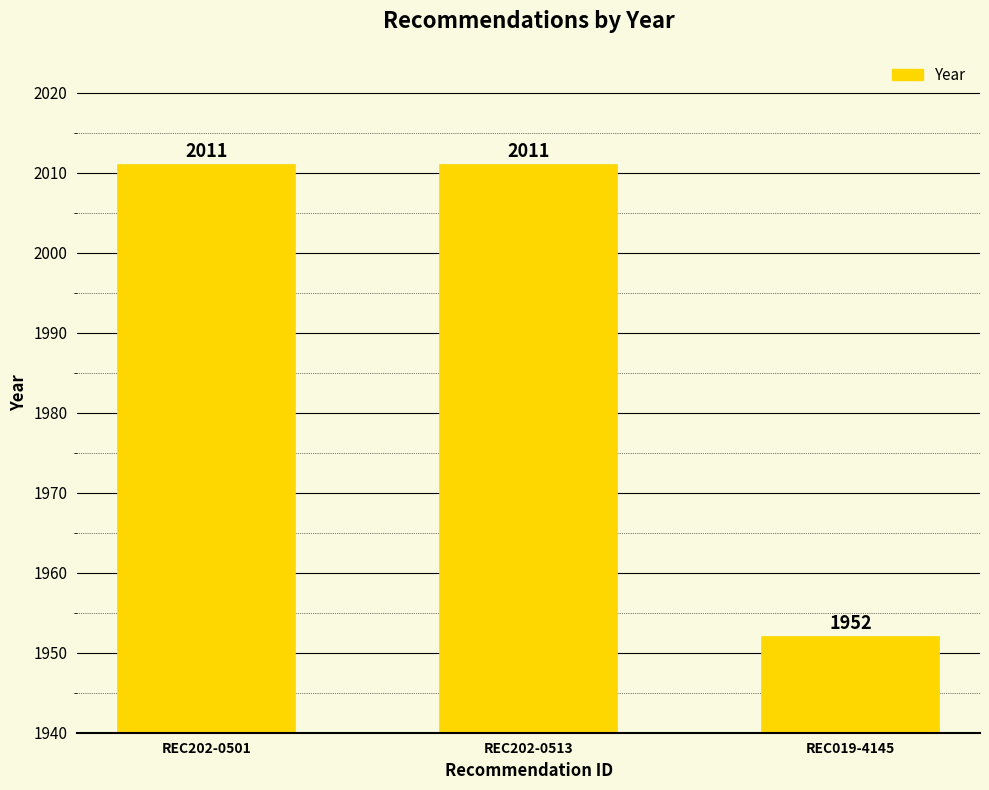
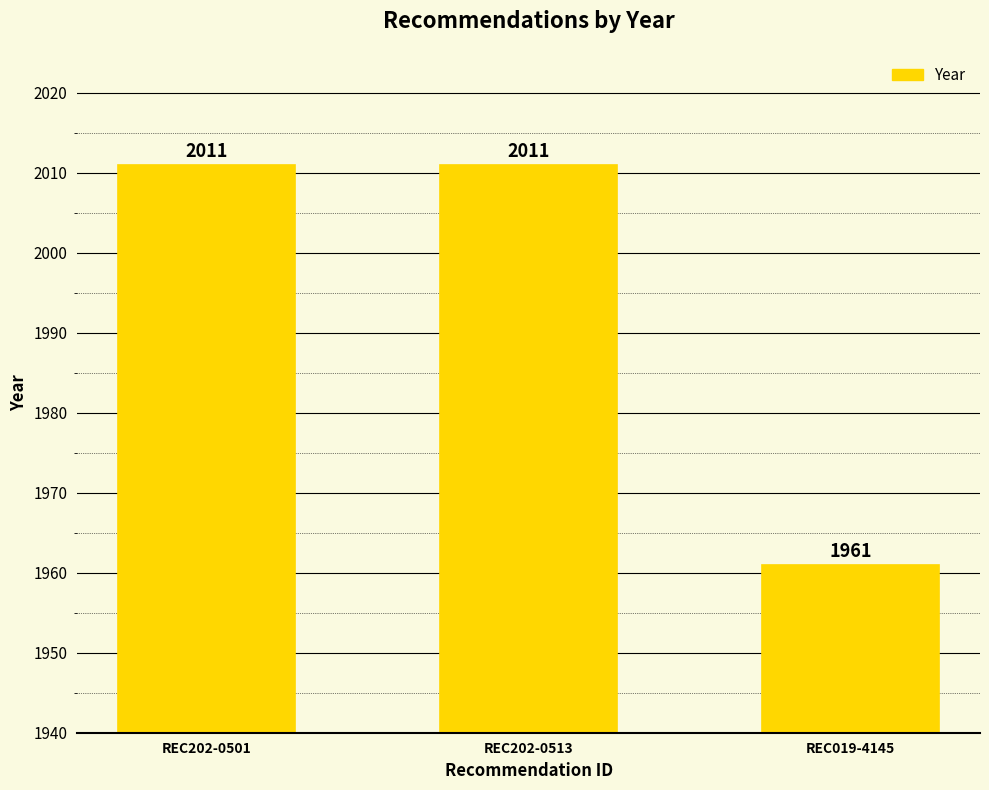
REC019-4145: 1952 -> 1961
